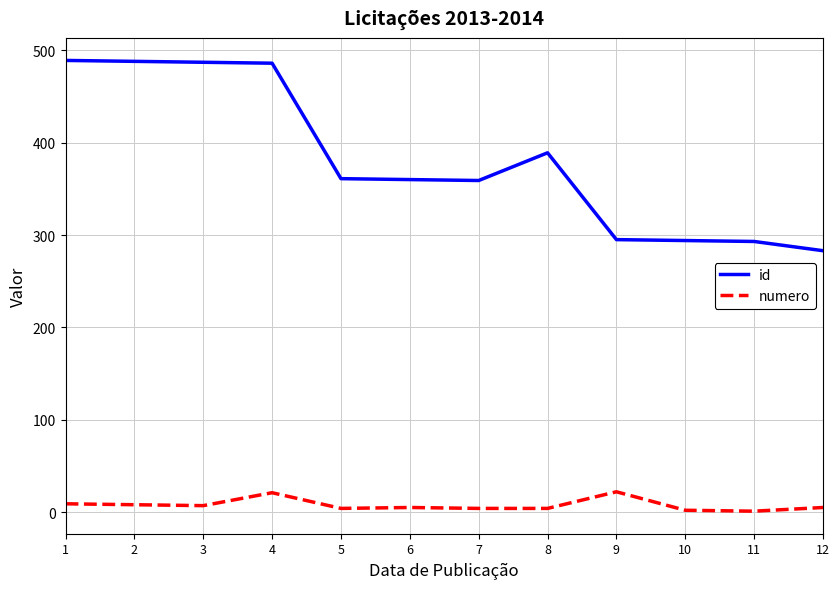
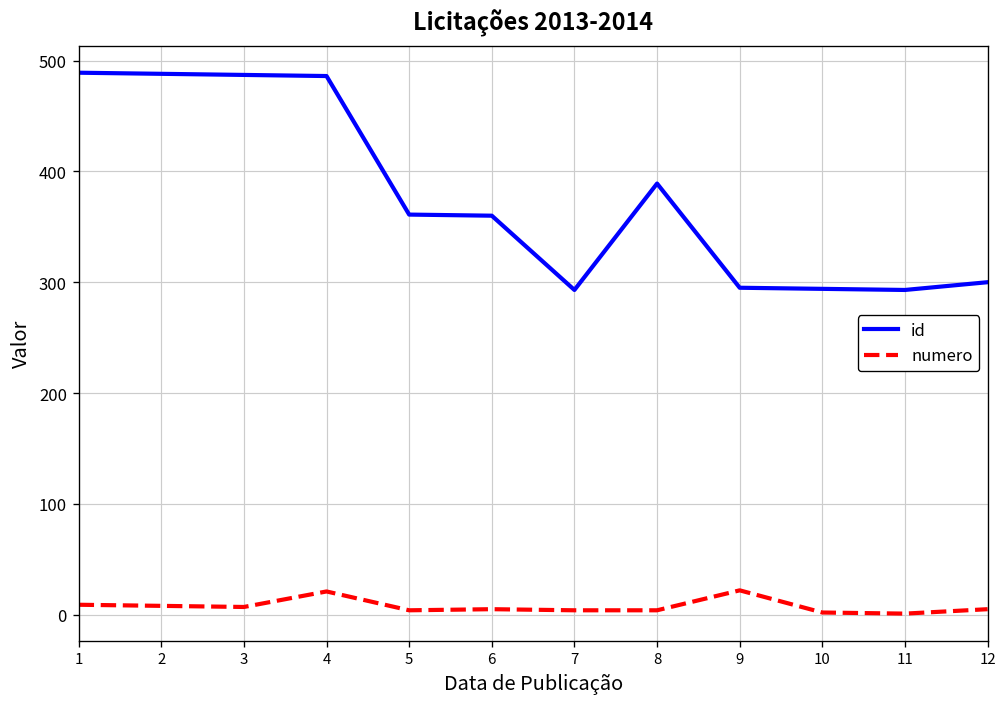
id, 7: 360 -> 290
id, 12: 280 -> 300
